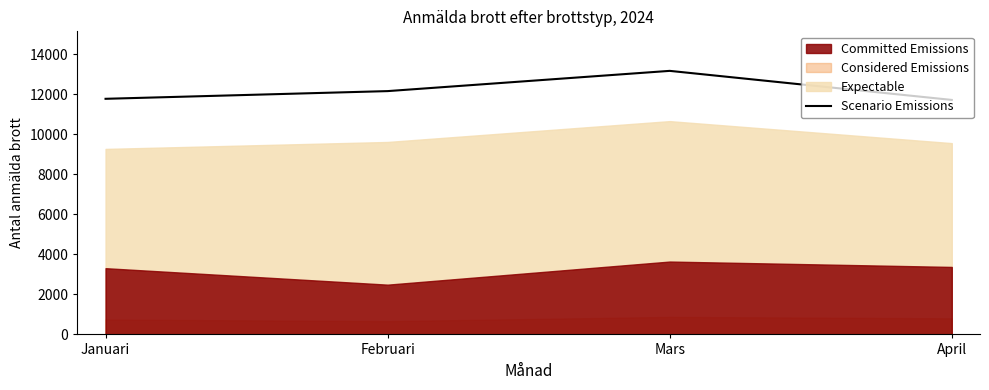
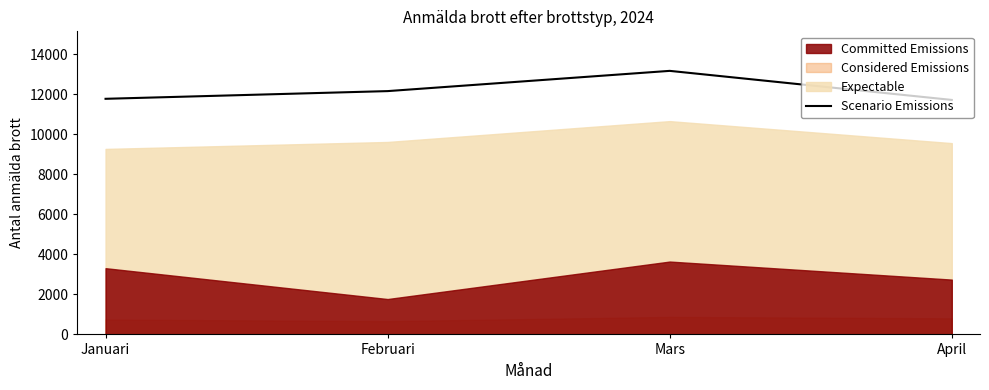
Committed Emissions, Februari: 2500 -> 1800
Committed Emissions, April: 3400 -> 2700
